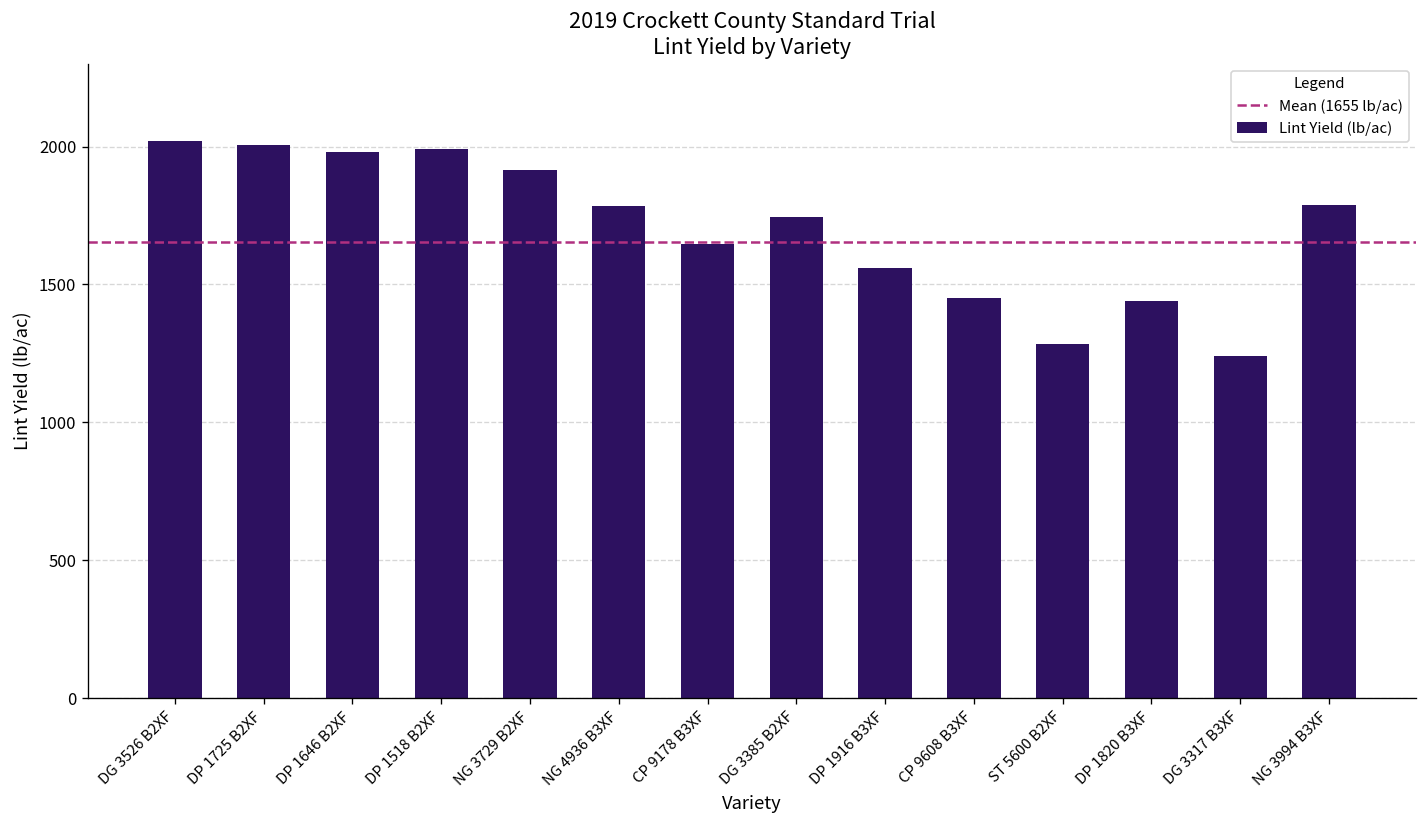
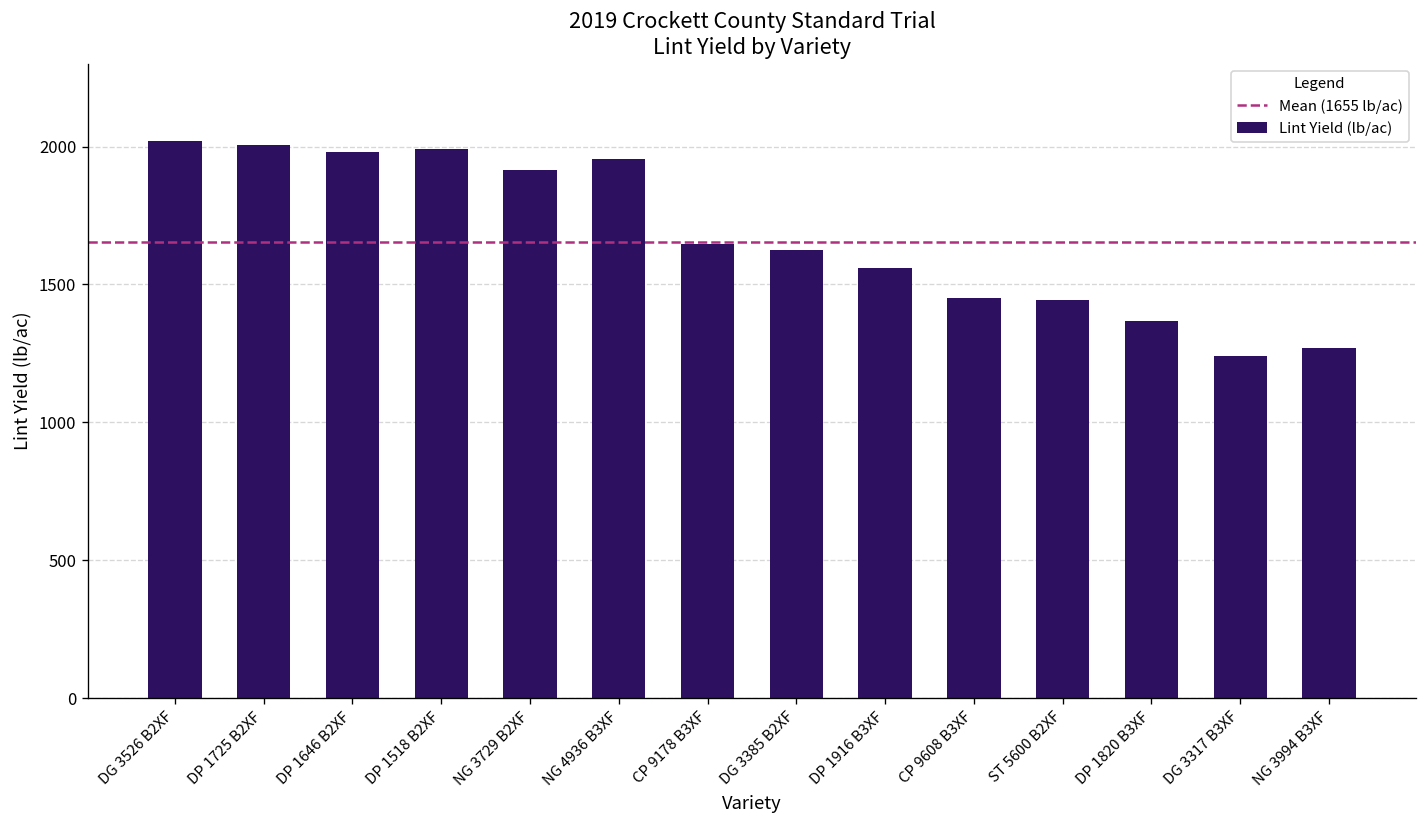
NG 4936 B3XF: 1780 -> 1960
DG 3385 B2XF: 1750 -> 1620
ST 5600 B2XF: 1280 -> 1440
DP 1820 B3XF: 1440 -> 1370
NG 3994 B3XF: 1790 -> 1270
